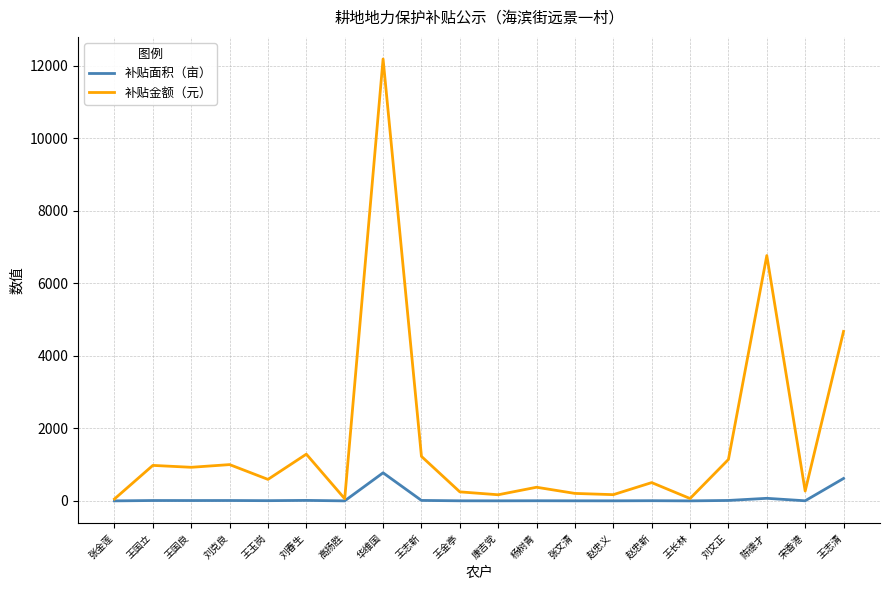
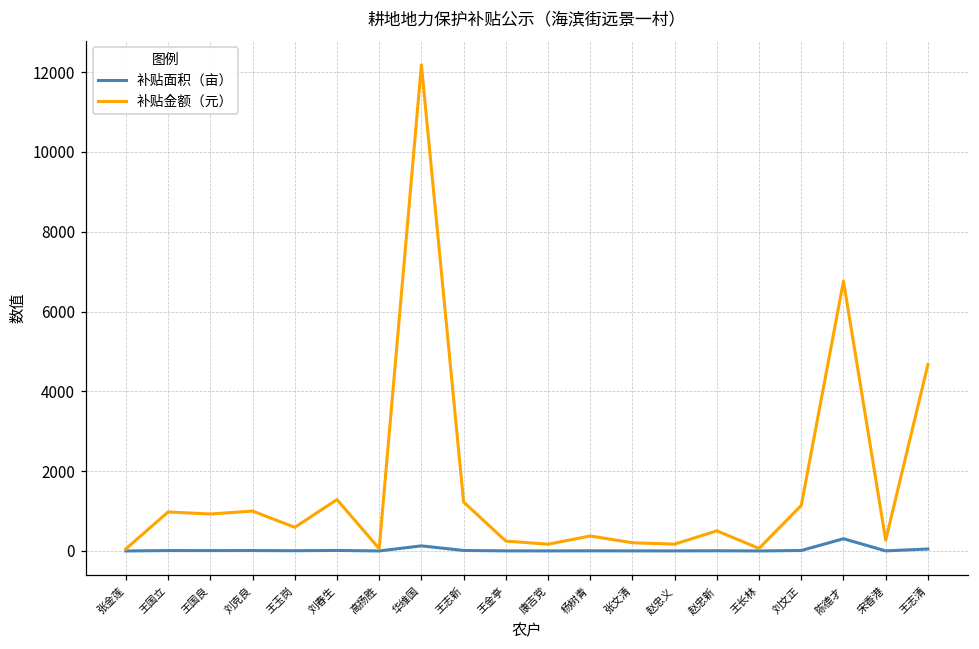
补贴面积（亩）, 华维国: 800 -> 100
补贴面积（亩）, 陈德才: 100 -> 300
补贴面积（亩）, 王志清: 600 -> 0
